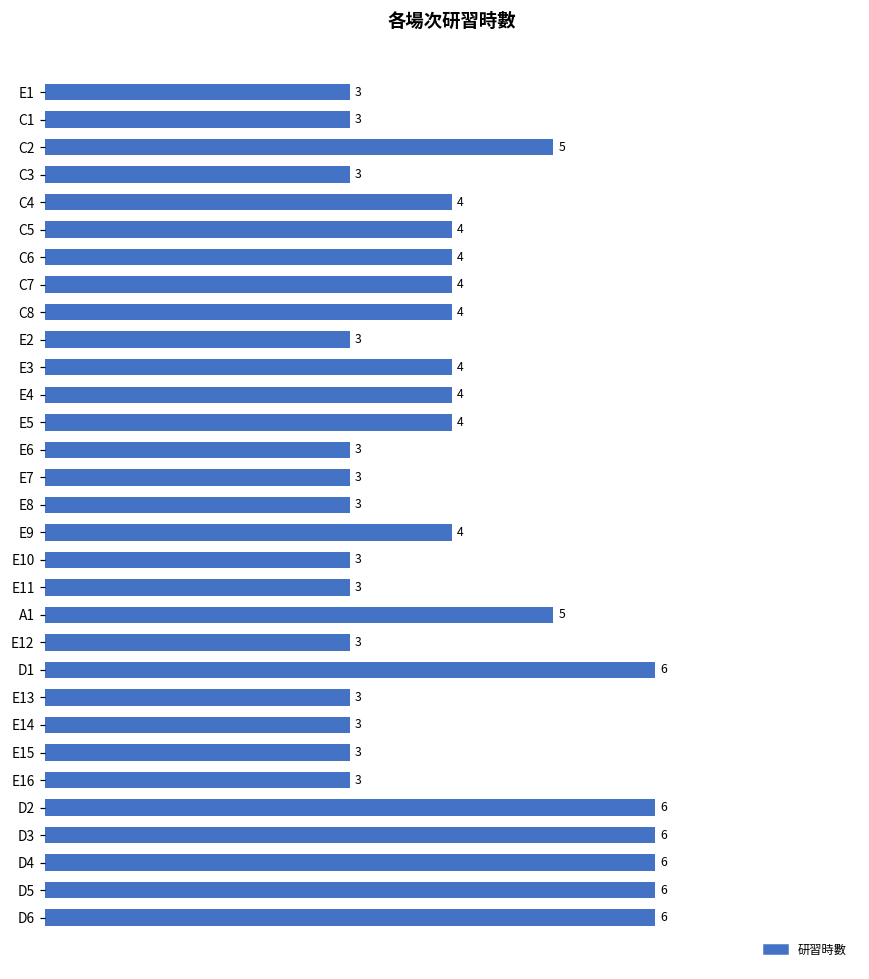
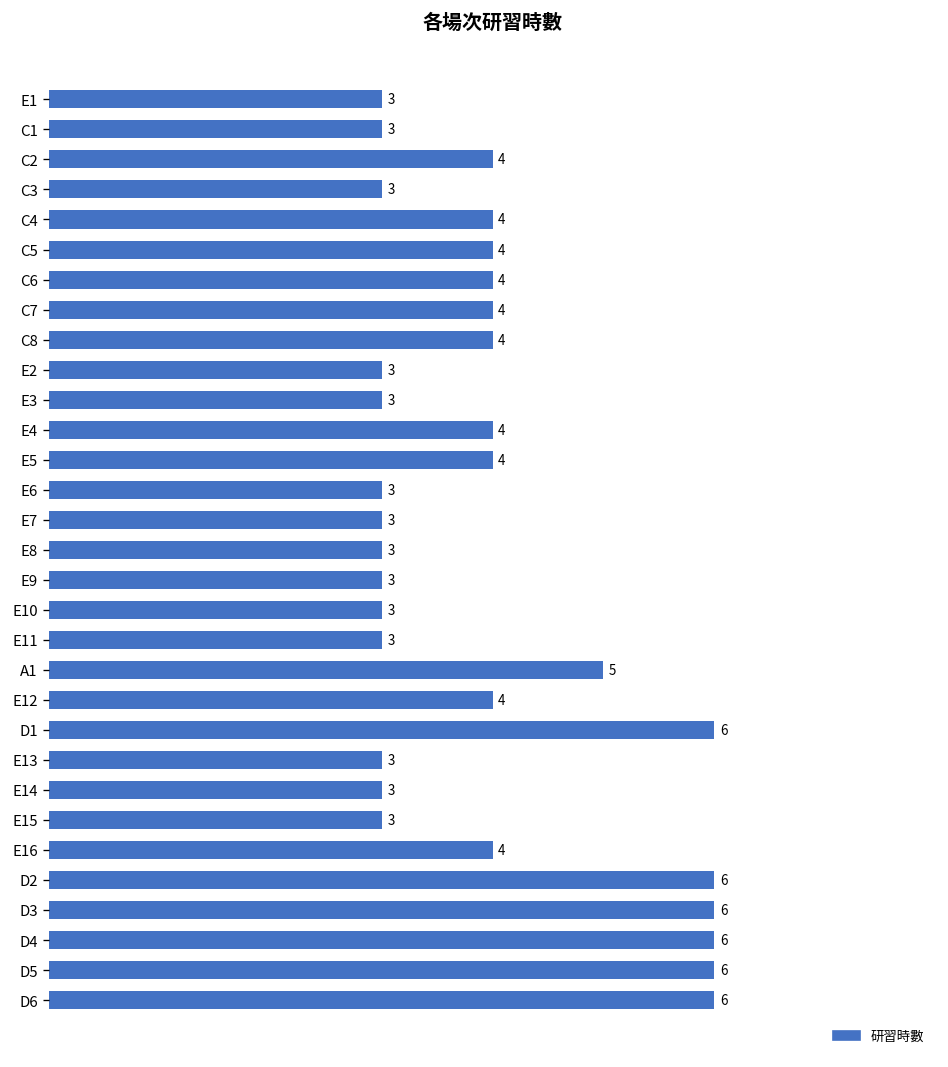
C2: 5 -> 4
E3: 4 -> 3
E9: 4 -> 3
E12: 3 -> 4
E16: 3 -> 4
